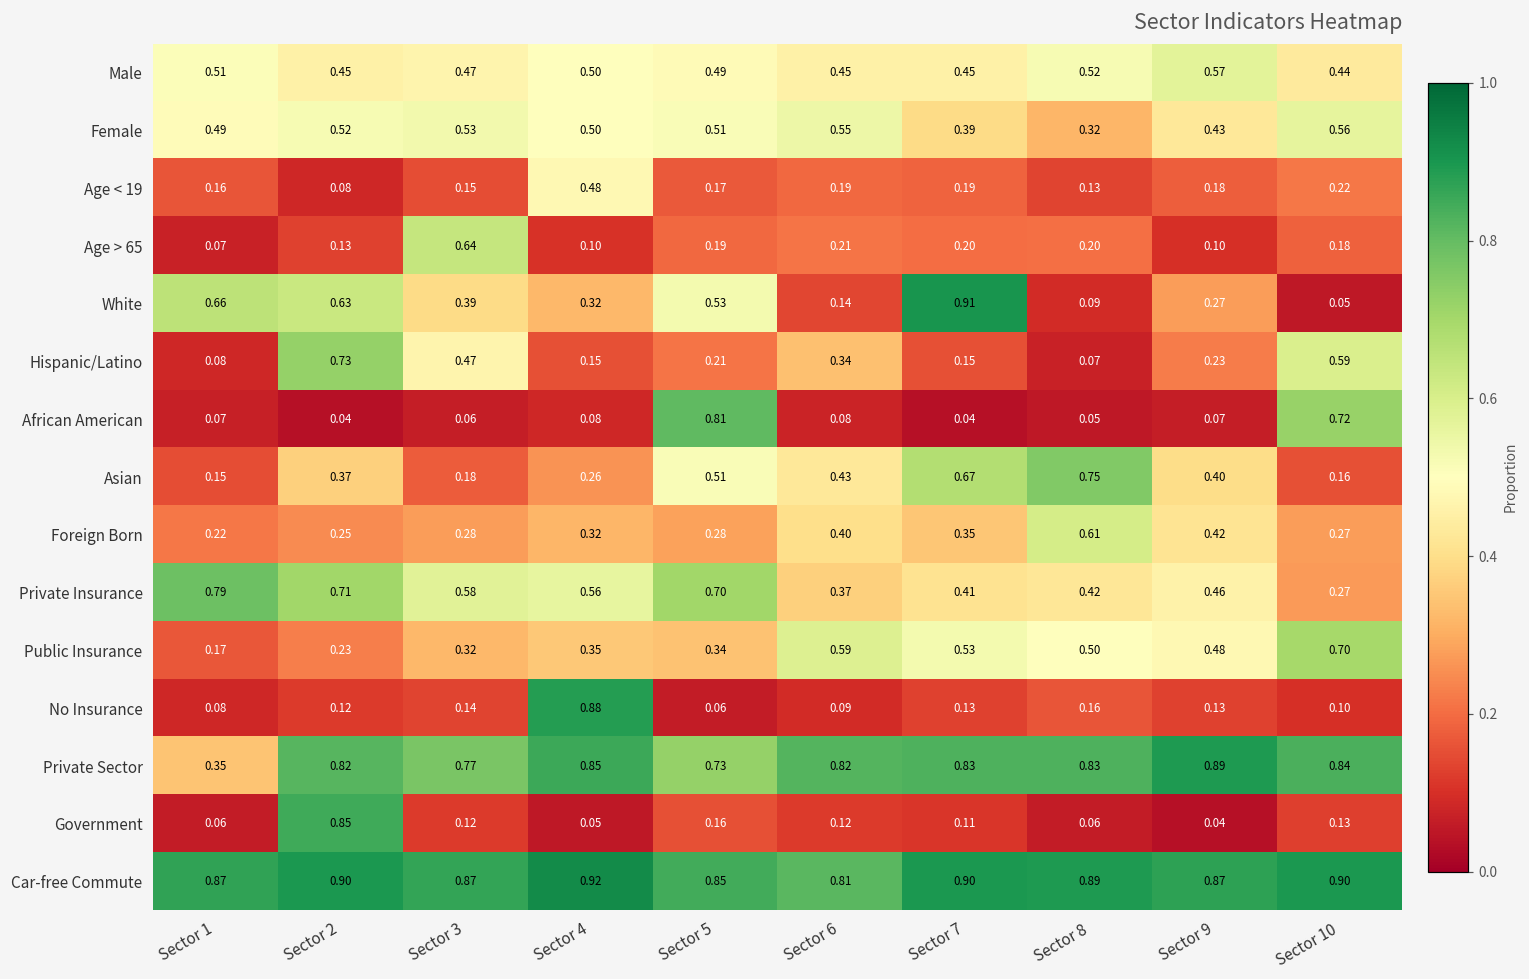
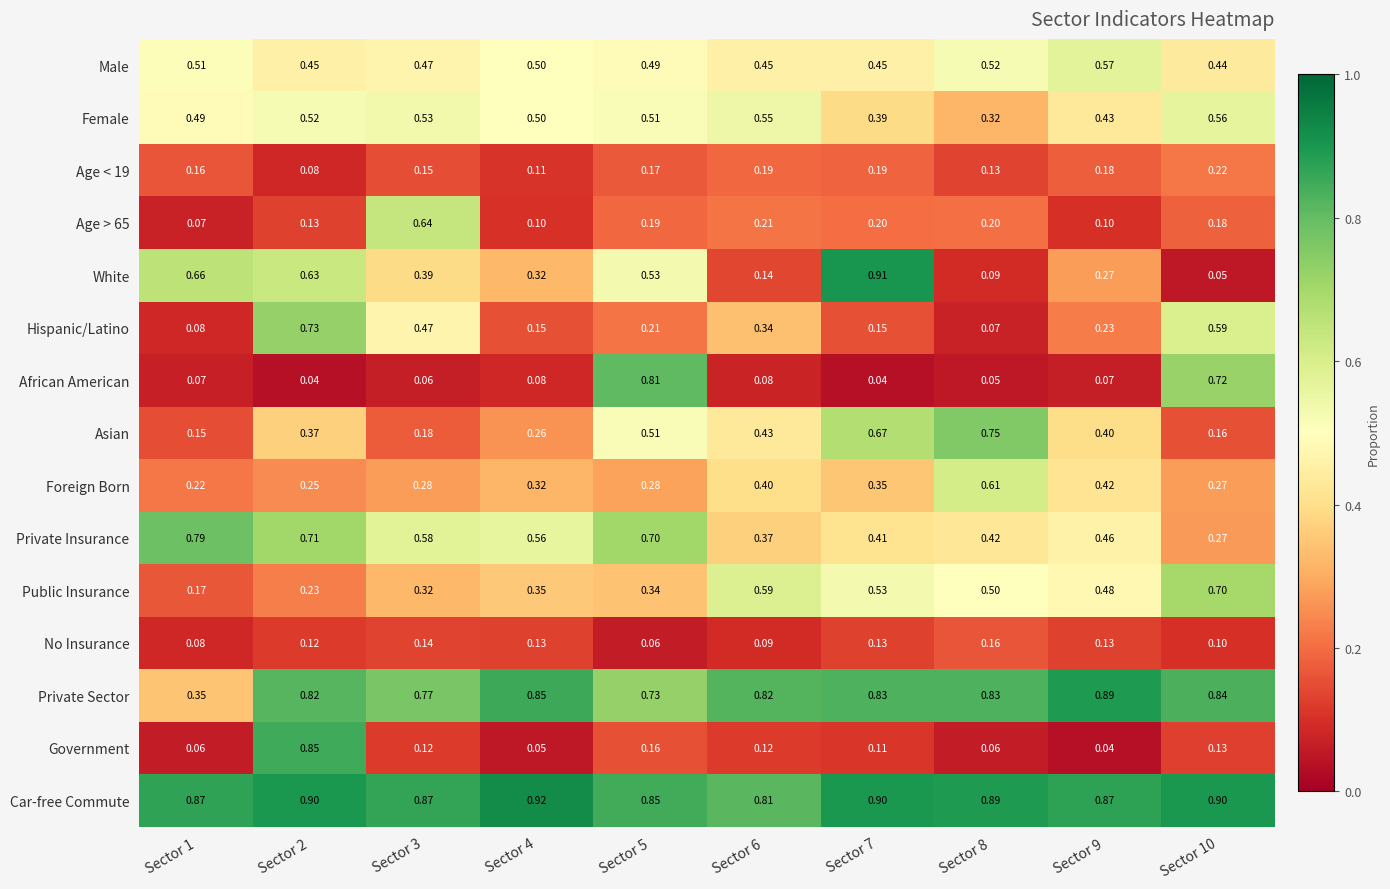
Age < 19, Sector 4: 0.48 -> 0.11
No Insurance, Sector 4: 0.88 -> 0.13
